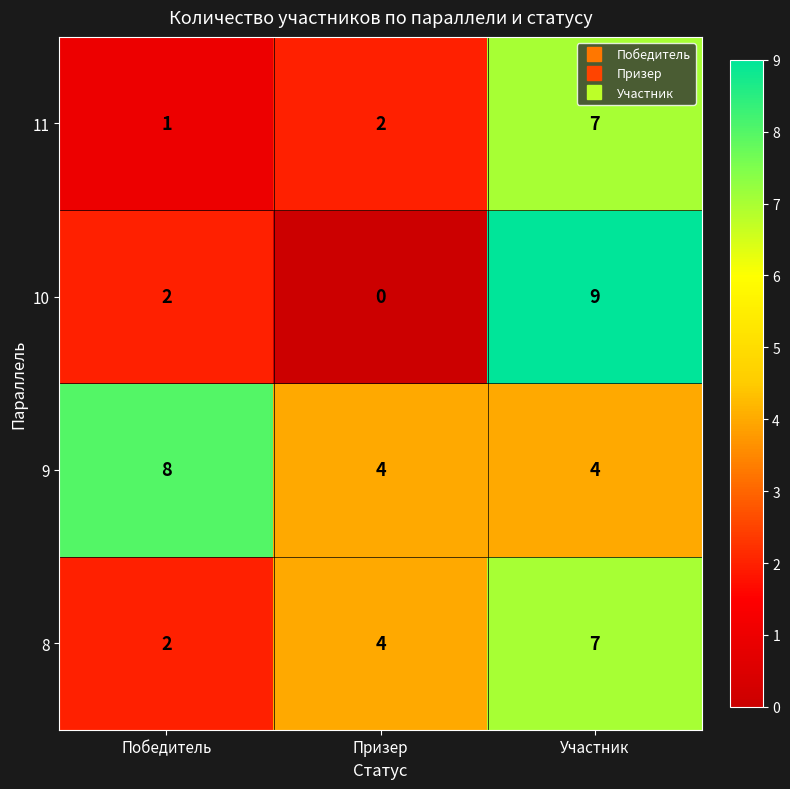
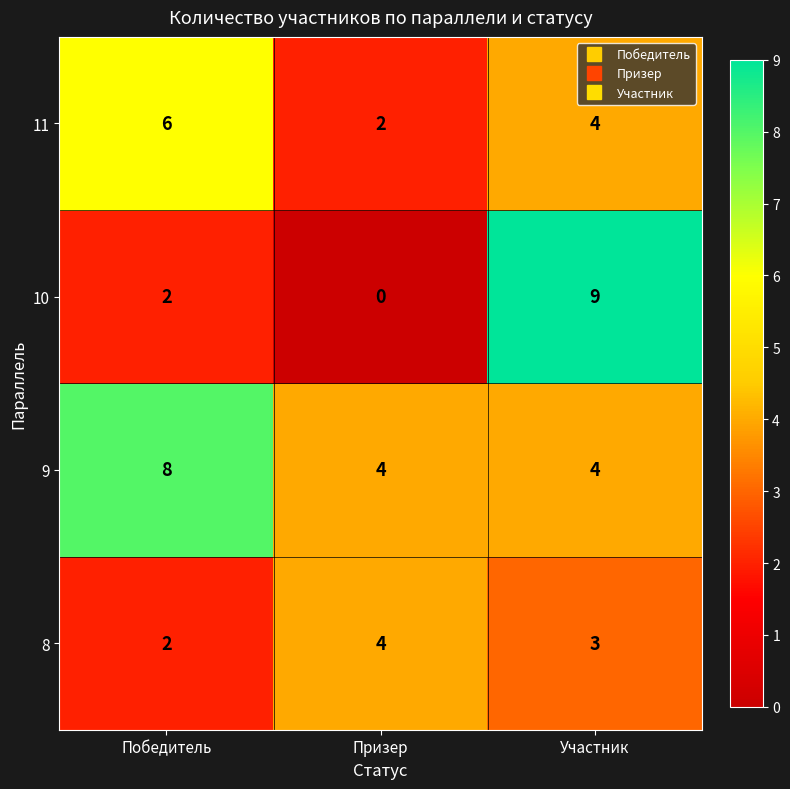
11, Победитель: 1 -> 6
11, Участник: 7 -> 4
8, Участник: 7 -> 3
